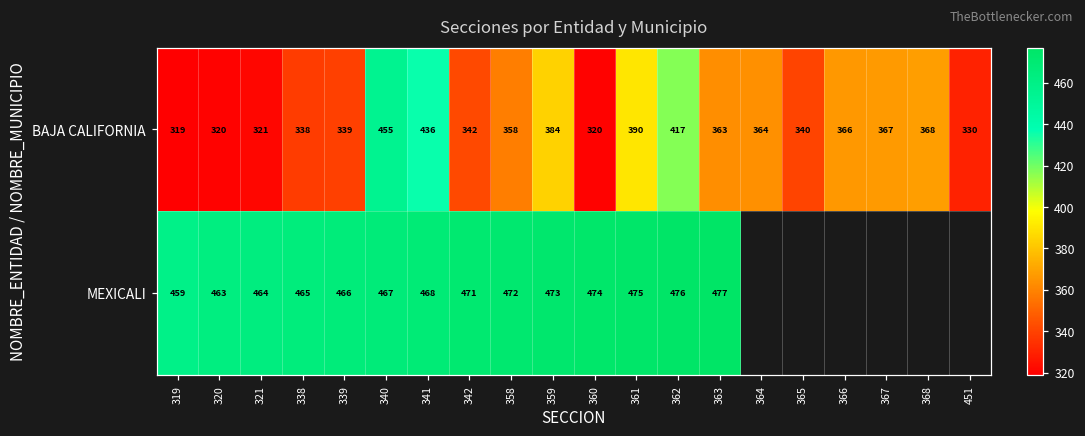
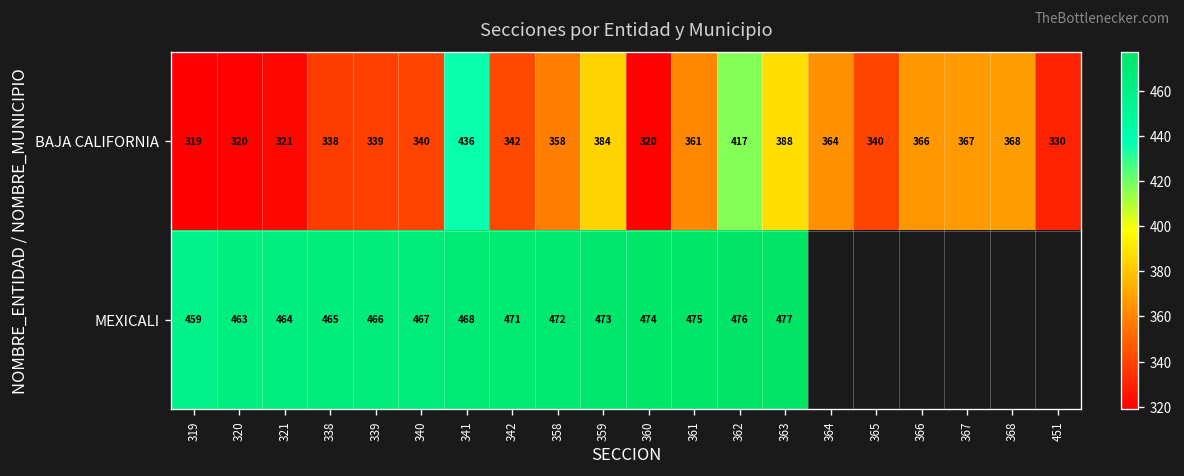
BAJA CALIFORNIA, 340: 455 -> 340
BAJA CALIFORNIA, 361: 390 -> 361
BAJA CALIFORNIA, 363: 363 -> 388
